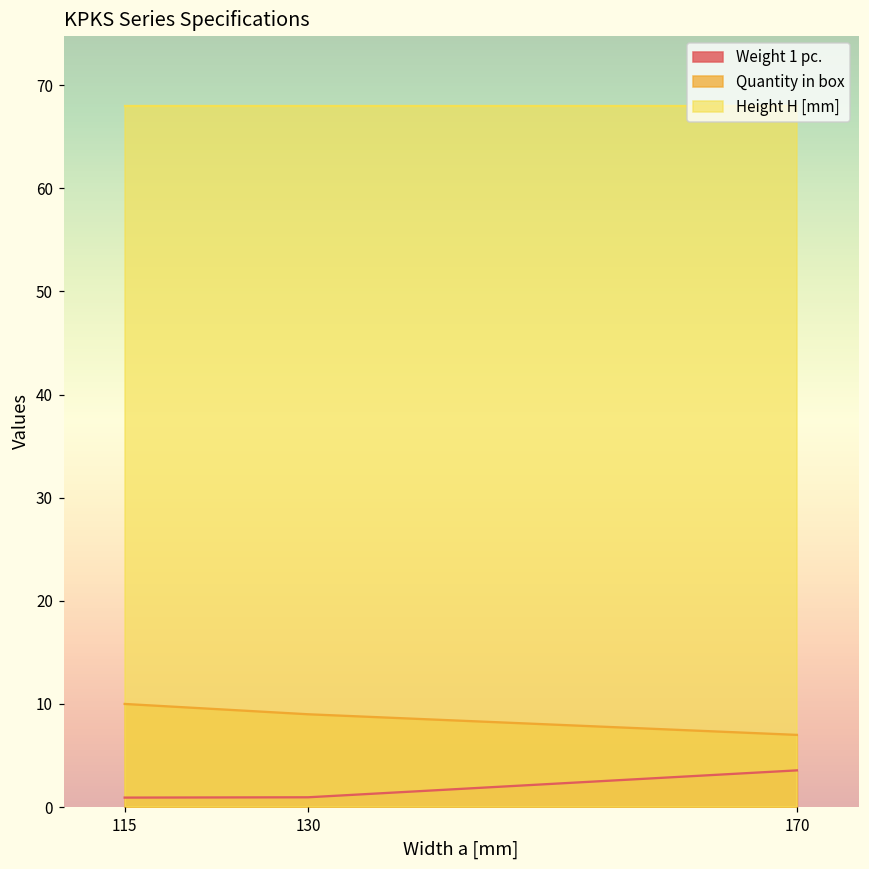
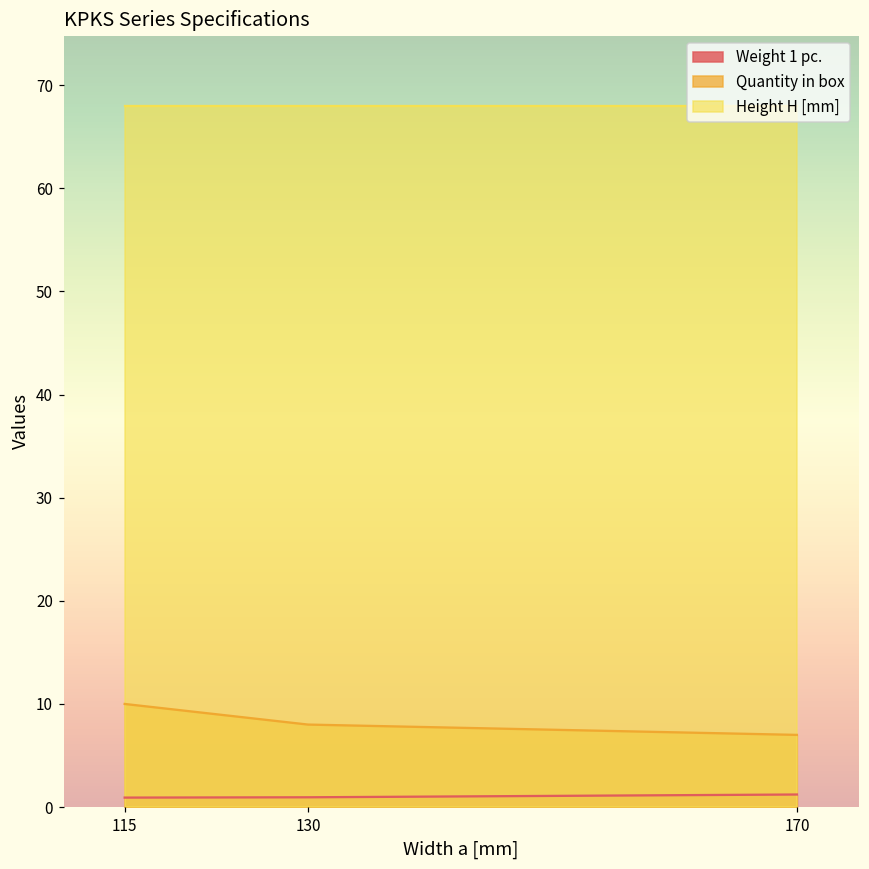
Quantity in box, 130: 9 -> 8
Weight 1 pc., 170: 4 -> 1
